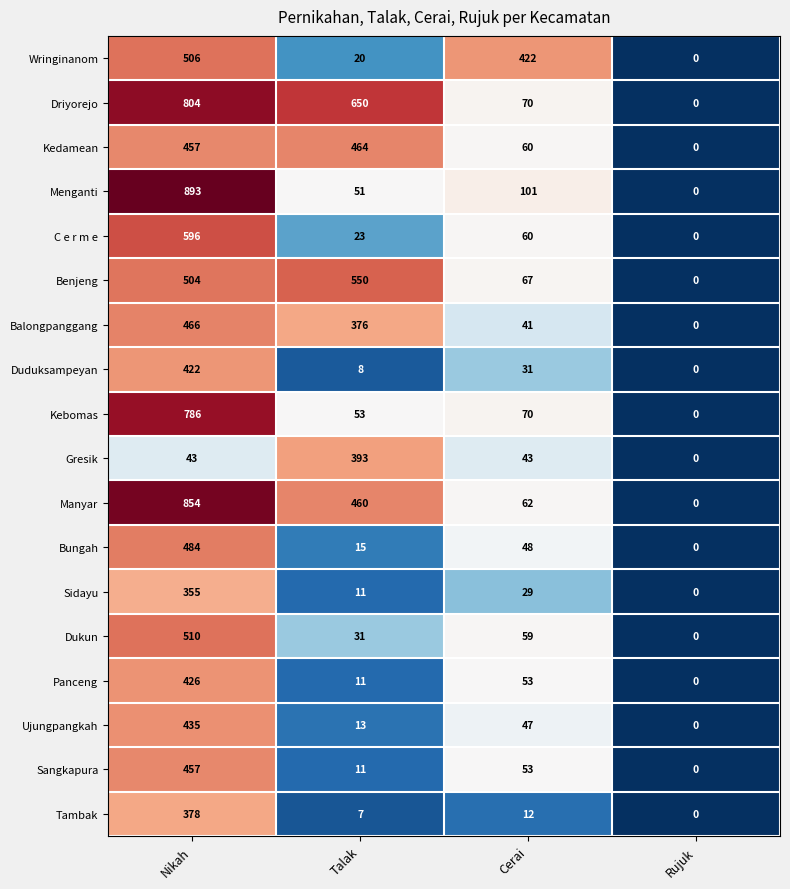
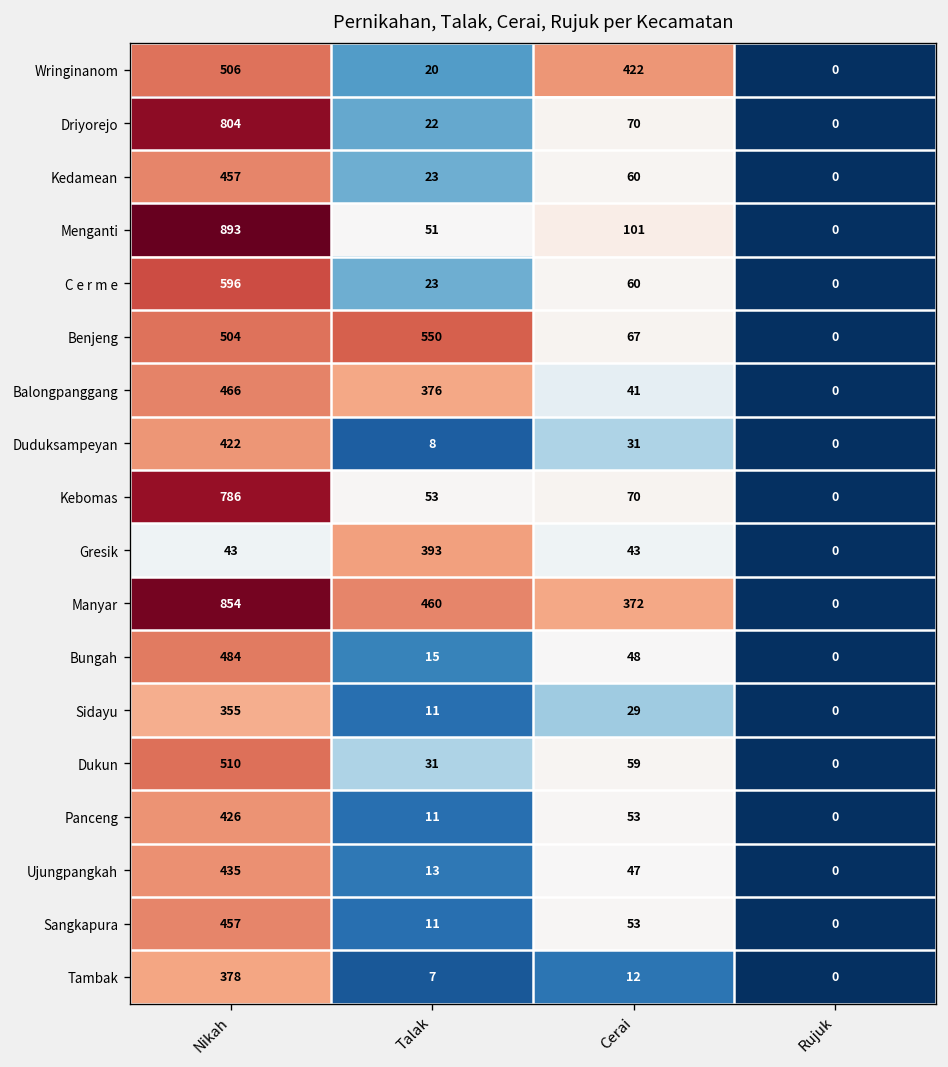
Driyorejo, Talak: 650 -> 22
Kedamean, Talak: 464 -> 23
Manyar, Cerai: 62 -> 372
